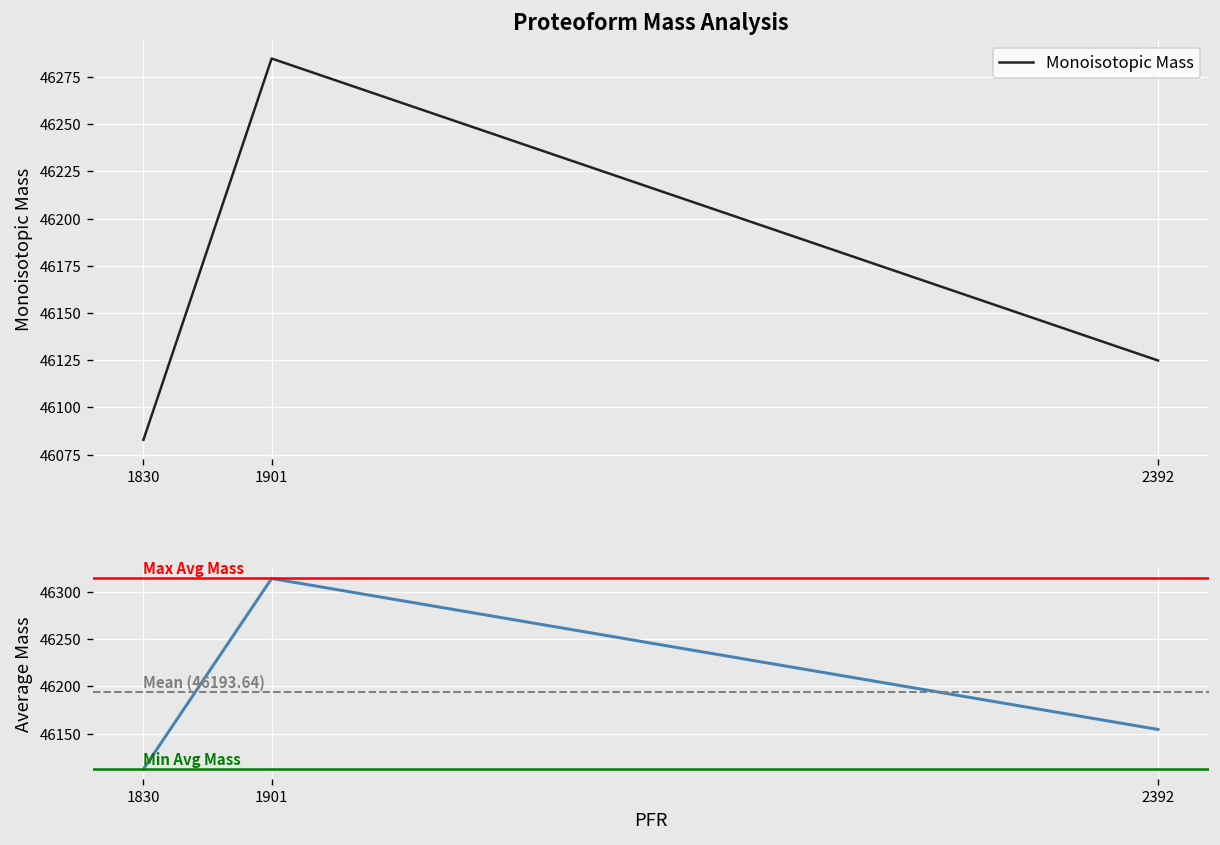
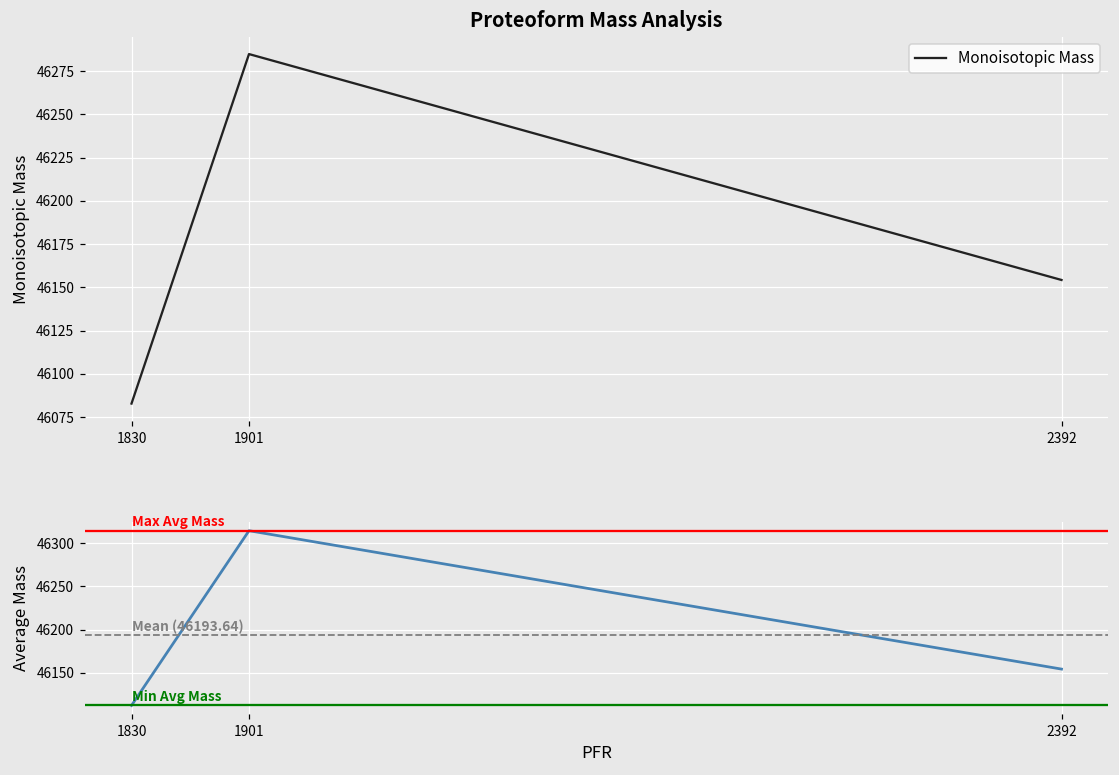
Proteoform Mass Analysis, 2392: 46125 -> 46154
